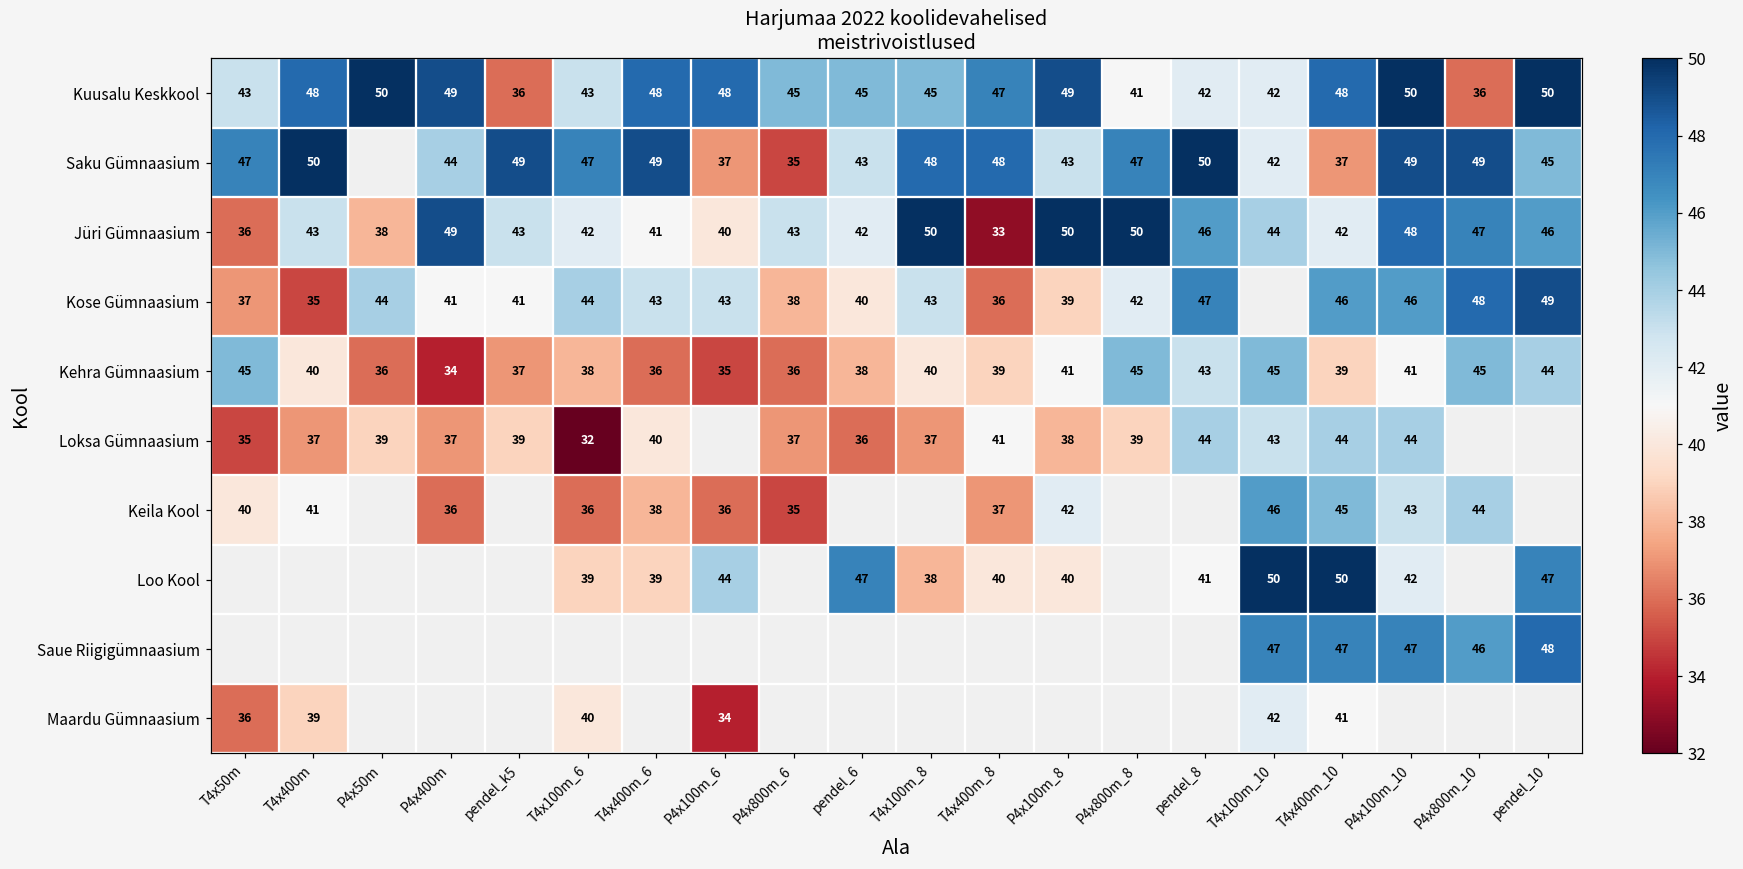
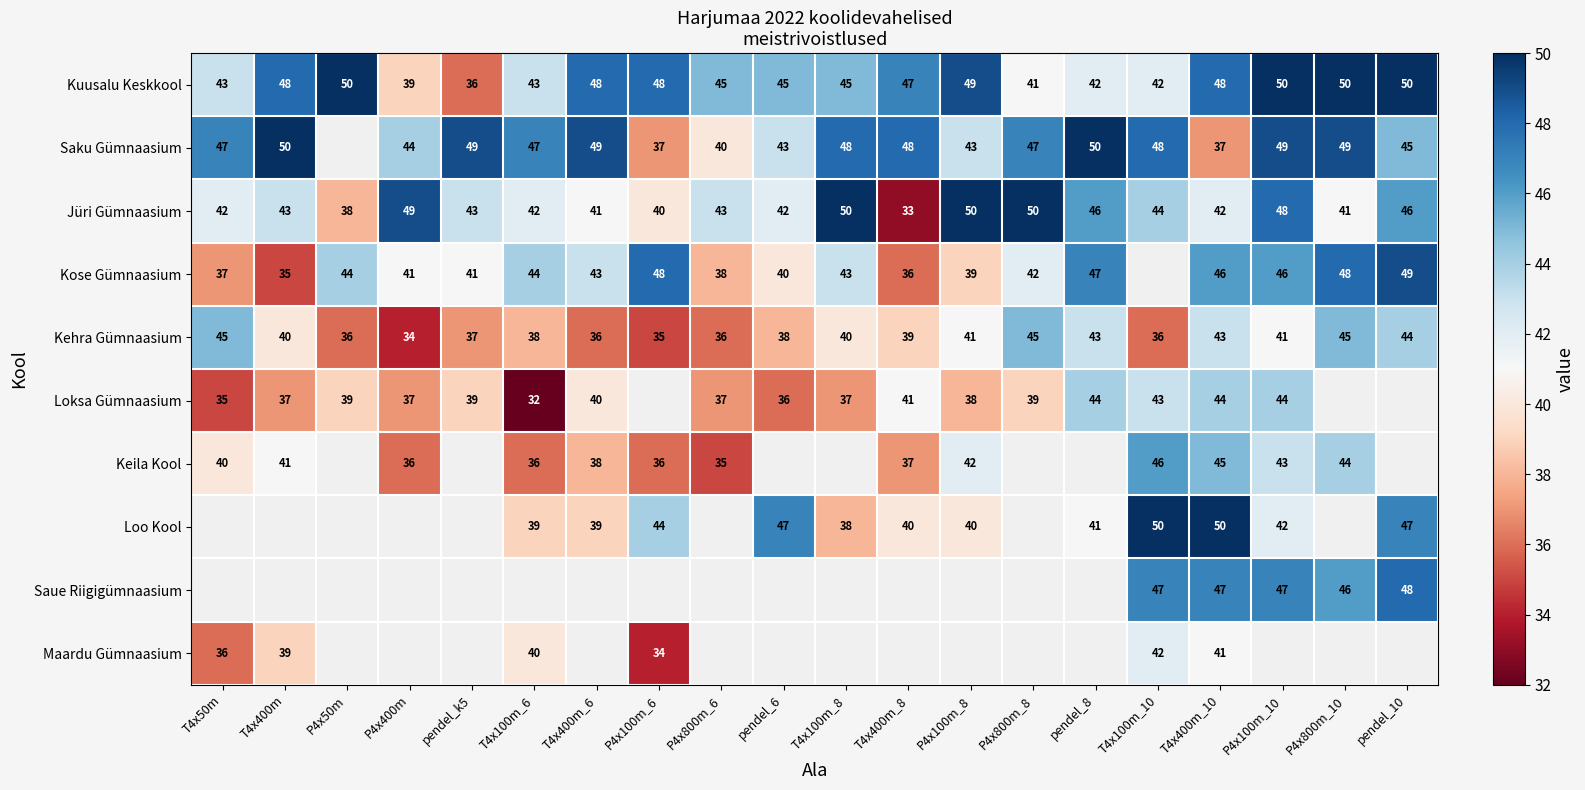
Kuusalu Keskkool, P4x400m: 49 -> 39
Kuusalu Keskkool, P4x800m_10: 36 -> 50
Saku Gümnaasium, P4x800m_6: 35 -> 40
Saku Gümnaasium, T4x100m_10: 42 -> 48
Jüri Gümnaasium, T4x50m: 36 -> 42
Jüri Gümnaasium, P4x800m_10: 47 -> 41
Kose Gümnaasium, P4x100m_6: 43 -> 48
Kehra Gümnaasium, T4x100m_10: 45 -> 36
Kehra Gümnaasium, T4x400m_10: 39 -> 43
